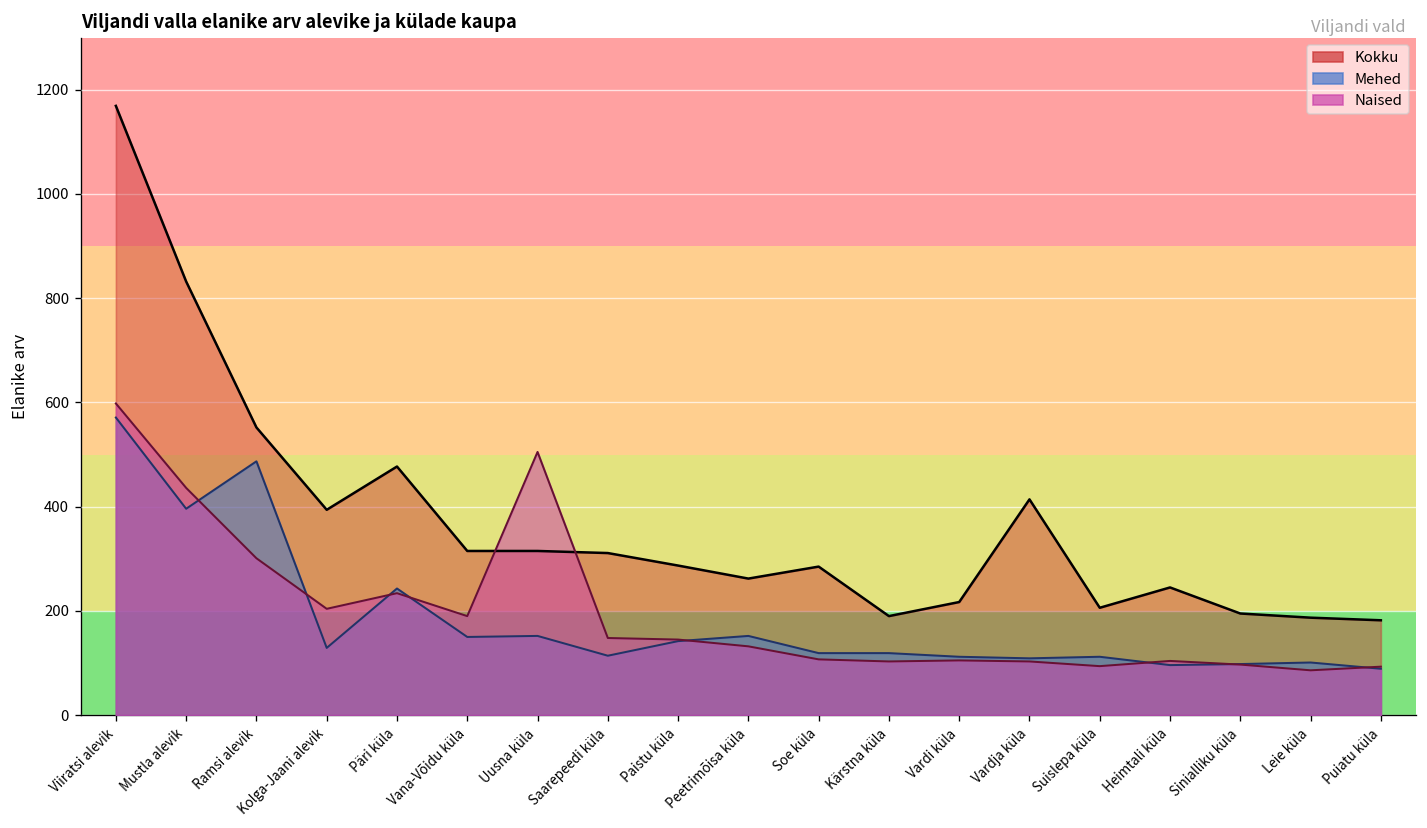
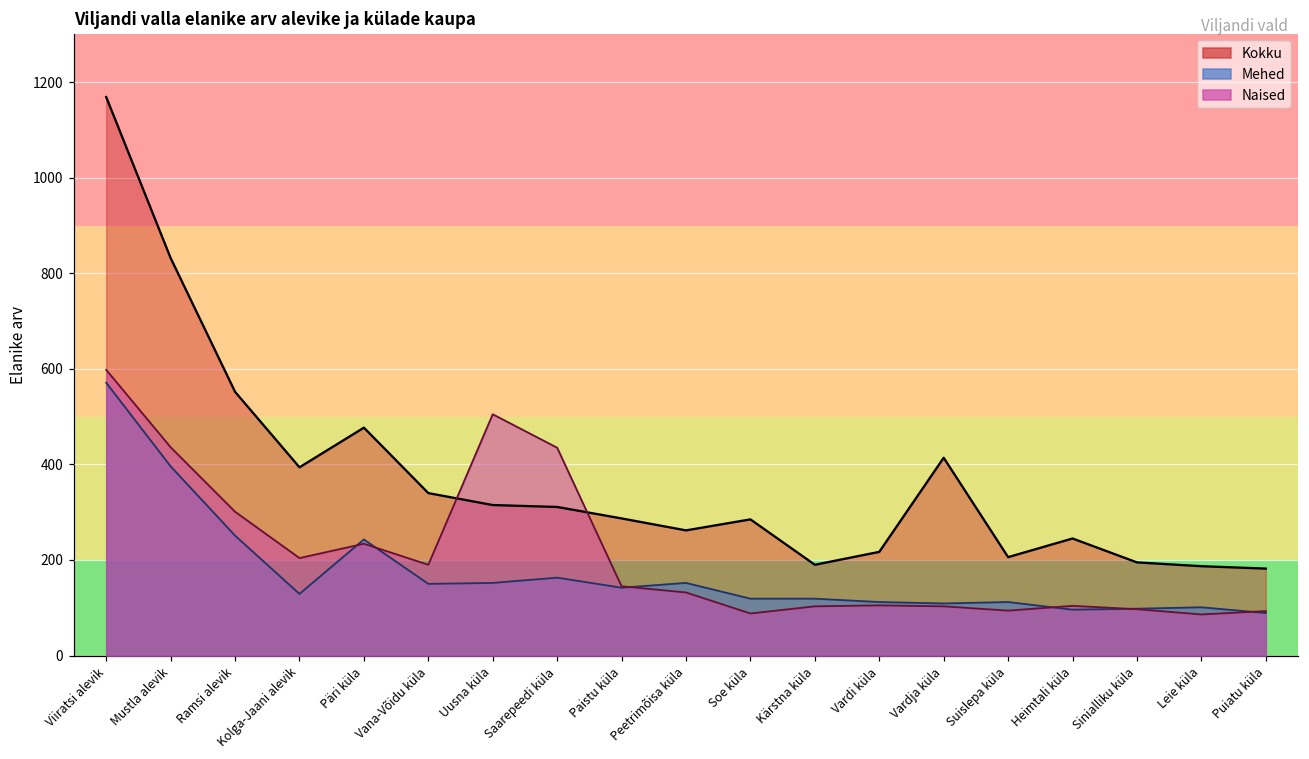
Mehed, Ramsi alevik: 490 -> 250
Kokku, Vana-Võidu küla: 320 -> 340
Mehed, Saarepeedi küla: 110 -> 160
Naised, Saarepeedi küla: 150 -> 440
Naised, Soe küla: 110 -> 90
